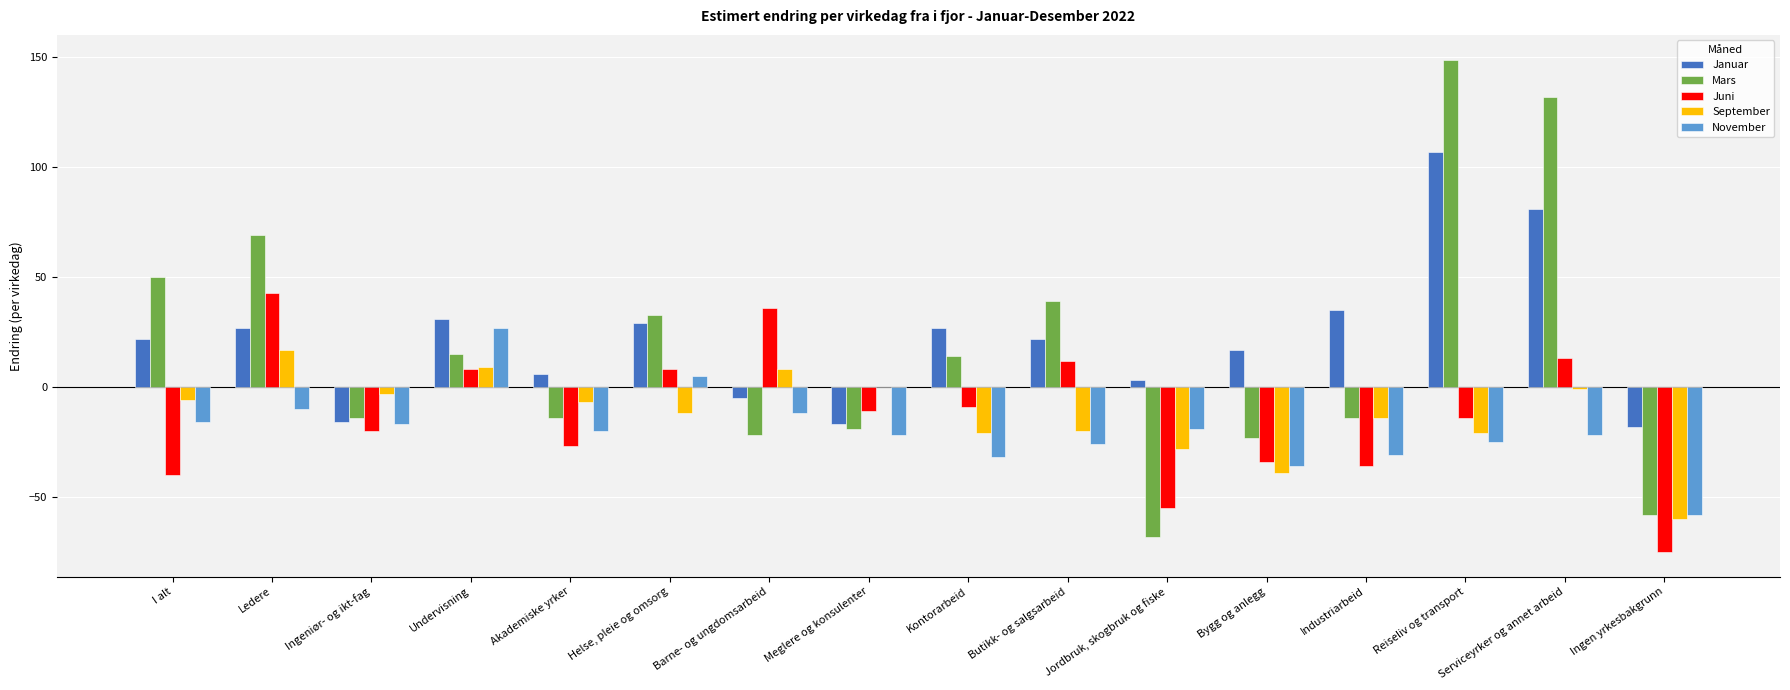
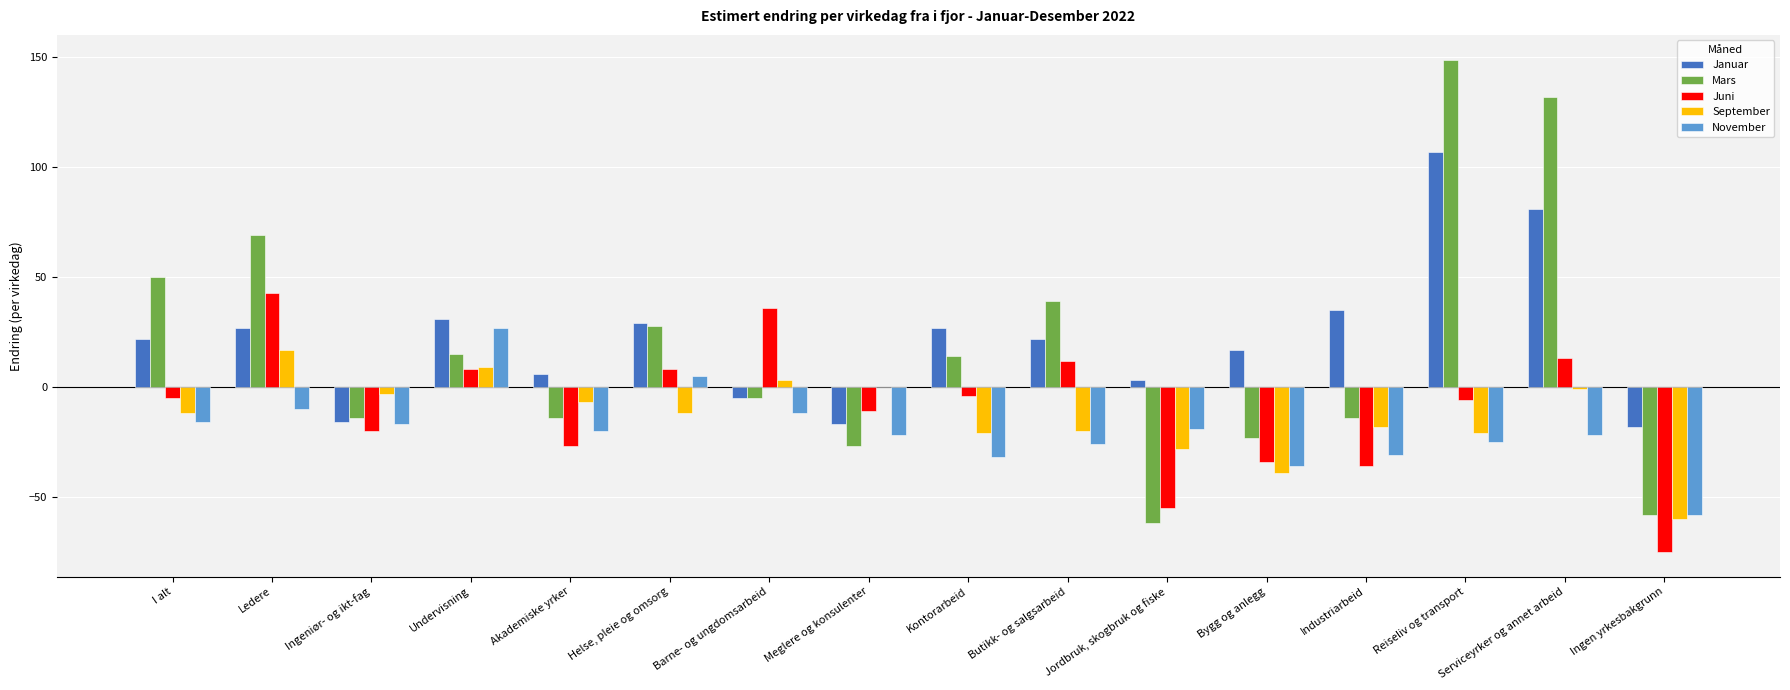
Juni, I alt: -40 -> -5
September, I alt: -6 -> -12
Mars, Helse, pleie og omsorg: 33 -> 28
Mars, Barne- og ungdomsarbeid: -22 -> -5
September, Barne- og ungdomsarbeid: 8 -> 3
Mars, Meglere og konsulenter: -19 -> -27
Juni, Kontorarbeid: -9 -> -4
Mars, Jordbruk, skogbruk og fiske: -68 -> -62
September, Industriarbeid: -14 -> -18
Juni, Reiseliv og transport: -14 -> -6
